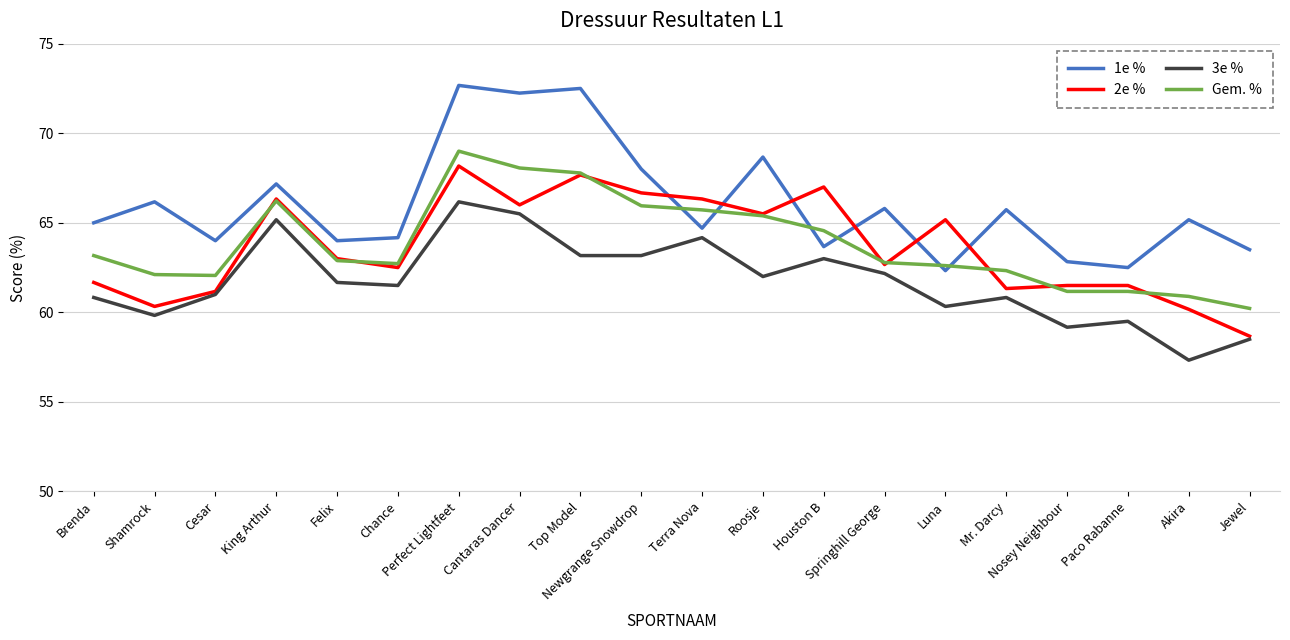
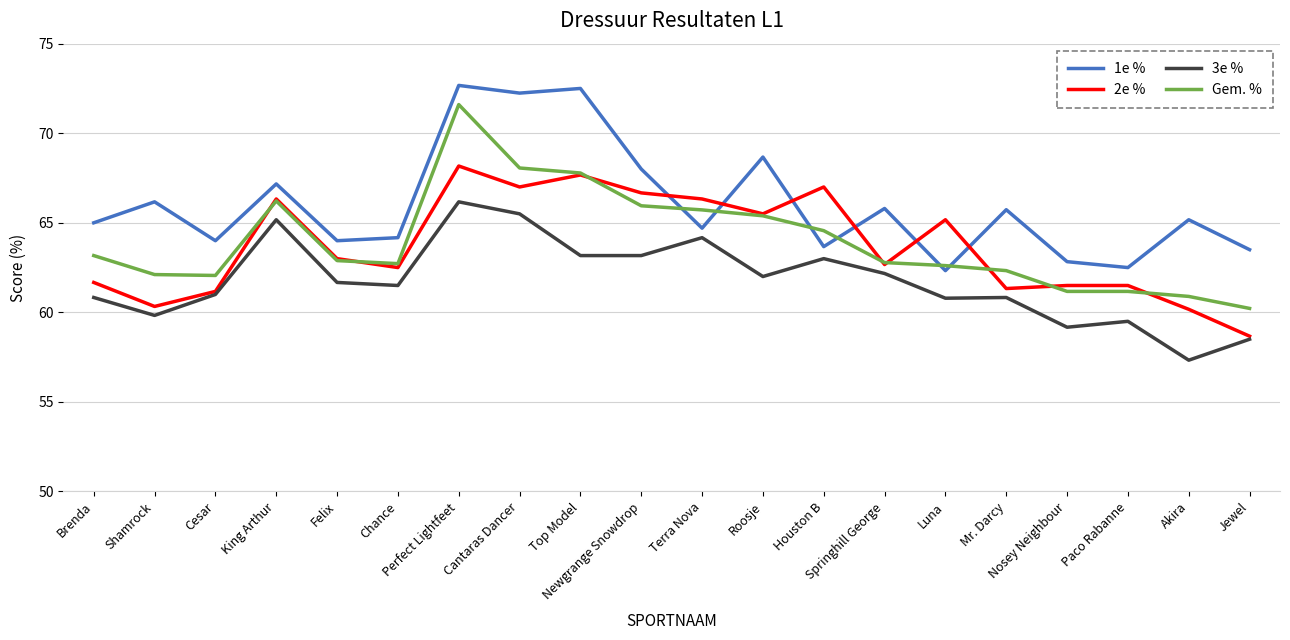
Gem. %, Perfect Lightfeet: 69.0 -> 71.6
2e %, Cantaras Dancer: 66 -> 67
3e %, Luna: 60.3 -> 60.8
